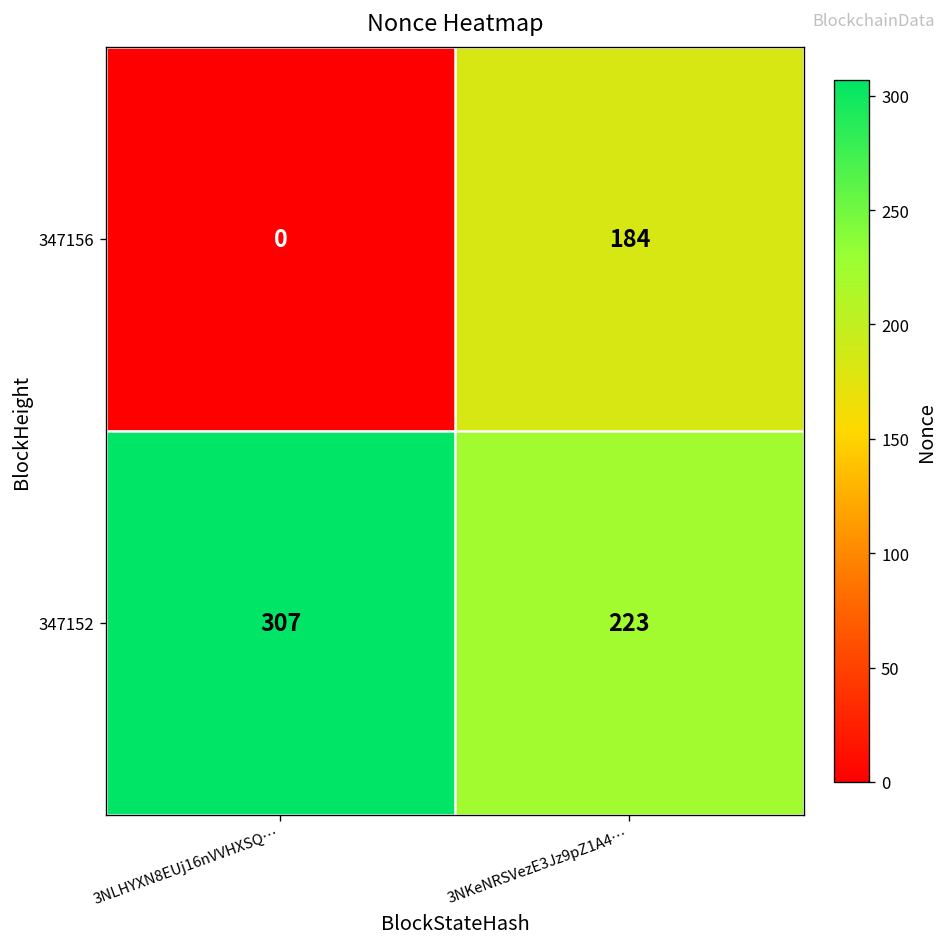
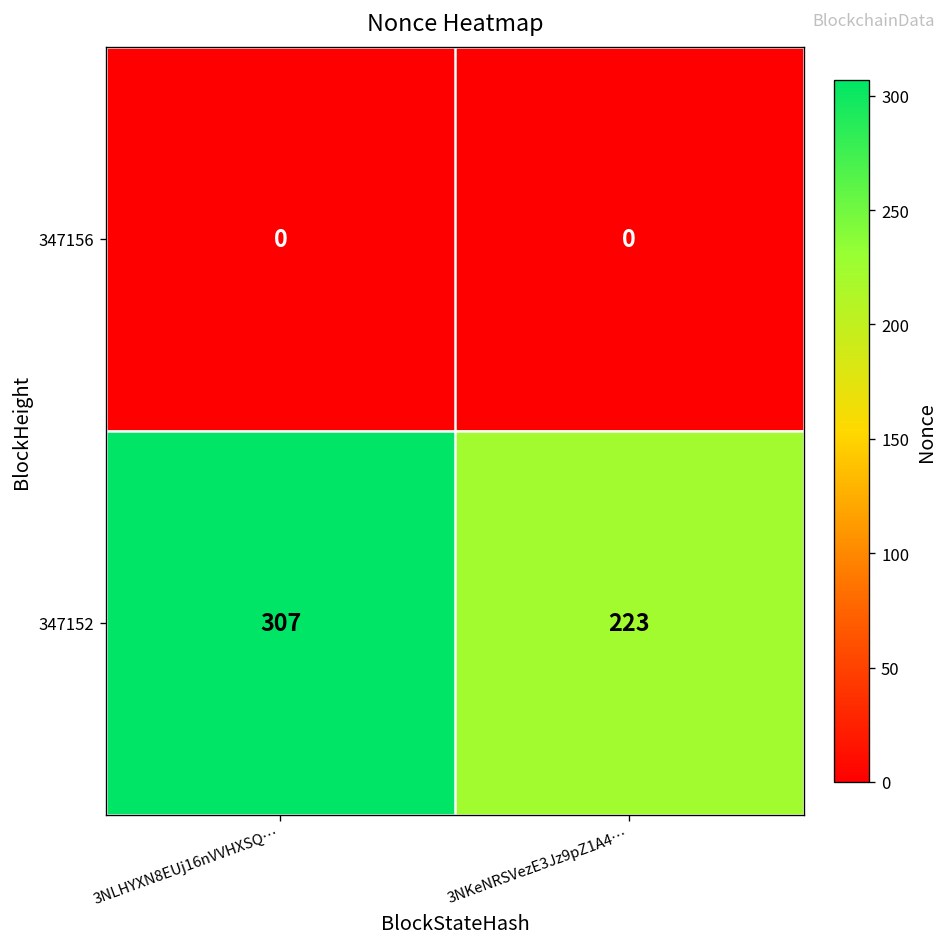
347156, 3NKeNRSVezE3Jz9pZ1A4…: 184 -> 0
